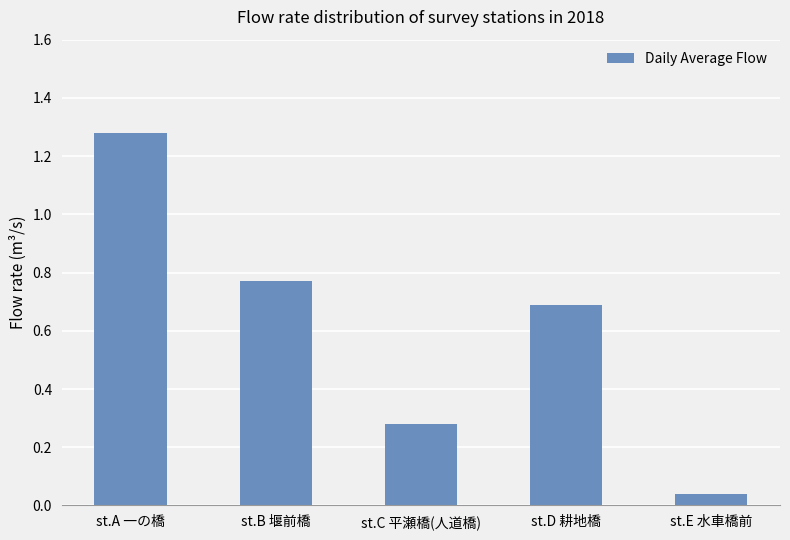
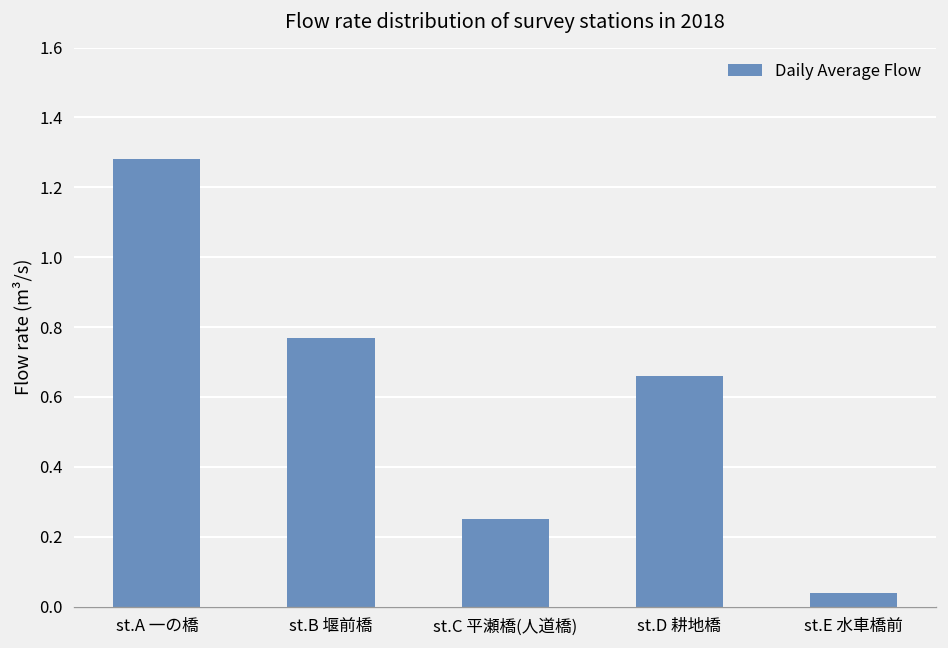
st.C 平瀬橋(人道橋): 0.28 -> 0.25
st.D 耕地橋: 0.69 -> 0.66
